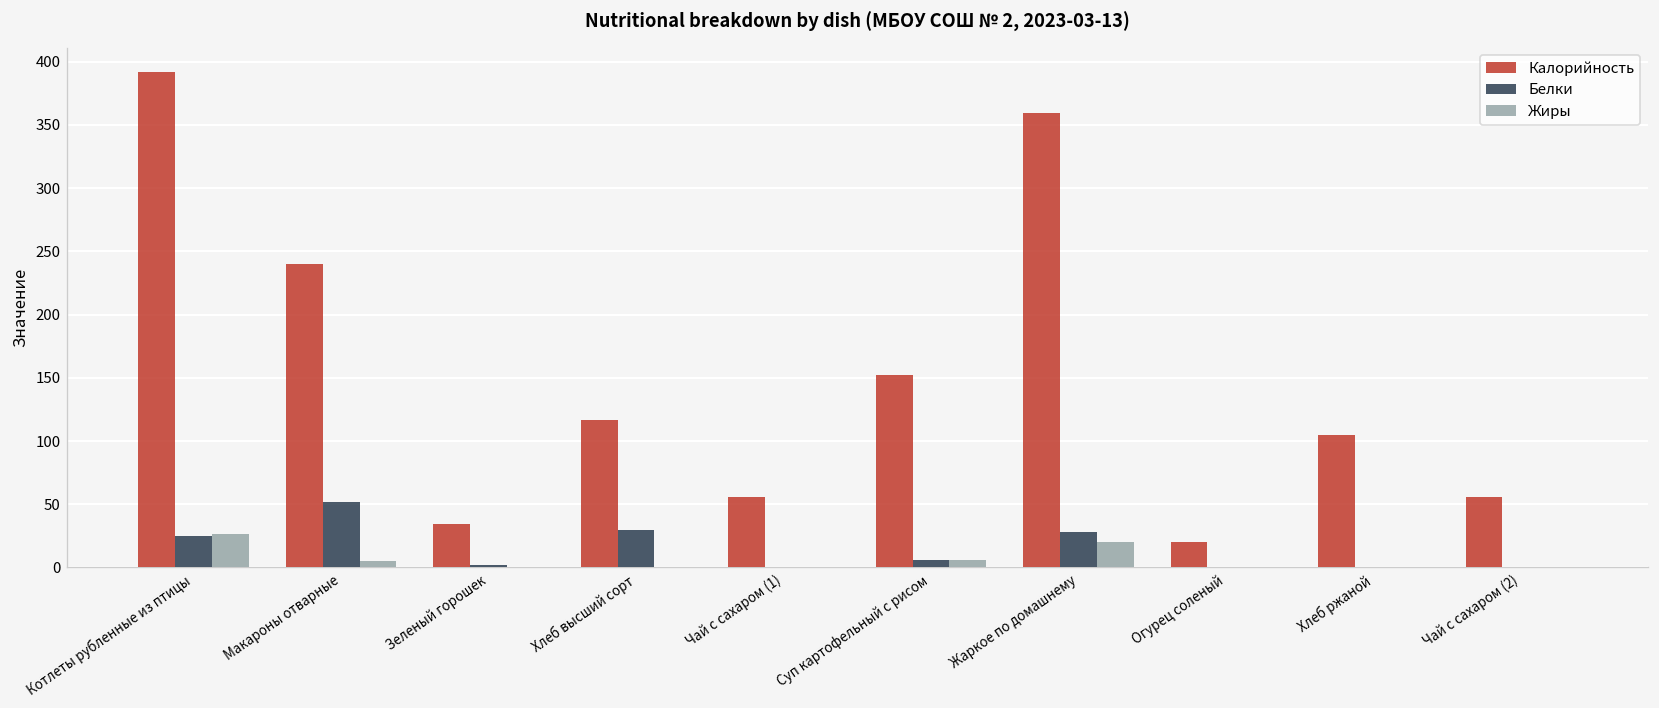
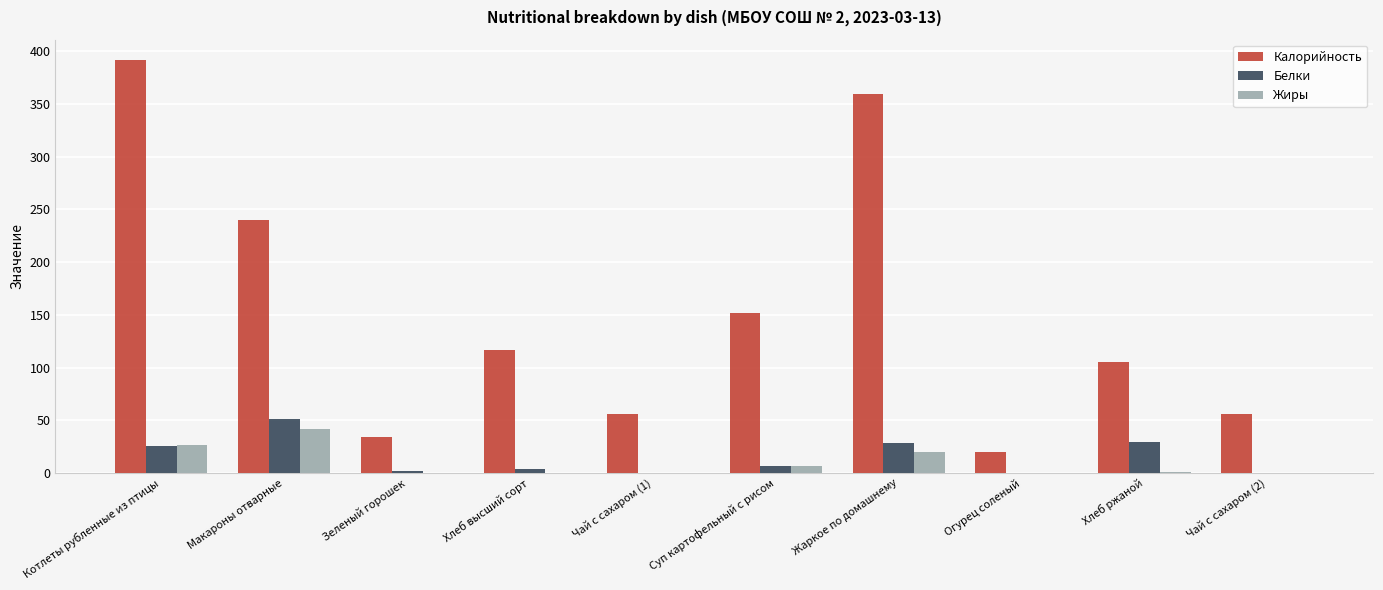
Жиры, Макароны отварные: 5 -> 42
Белки, Хлеб высший сорт: 29 -> 4
Белки, Хлеб ржаной: 1 -> 29
